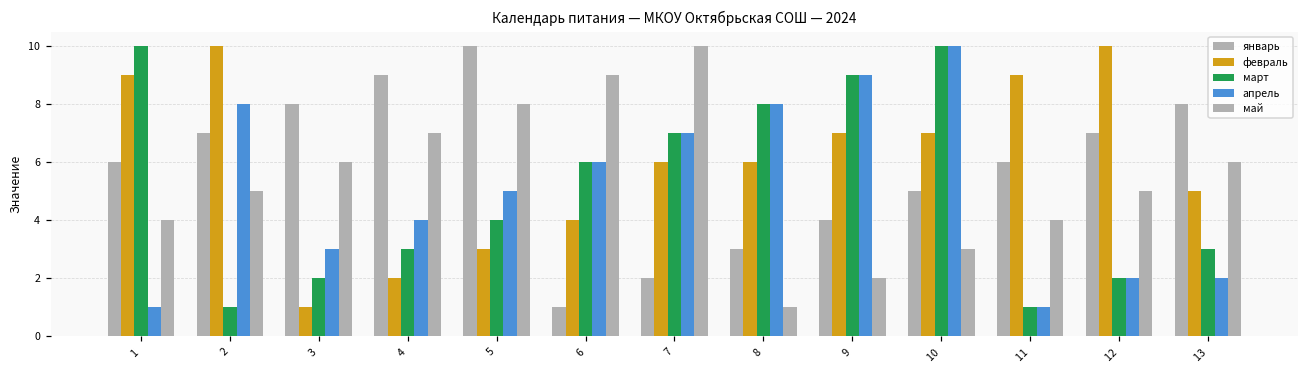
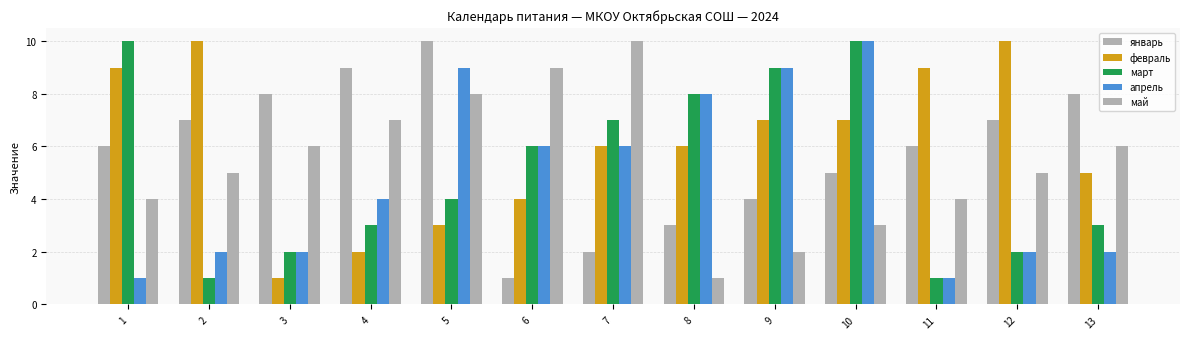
апрель, 2: 8 -> 2
апрель, 3: 3 -> 2
апрель, 5: 5 -> 9
апрель, 7: 7 -> 6
